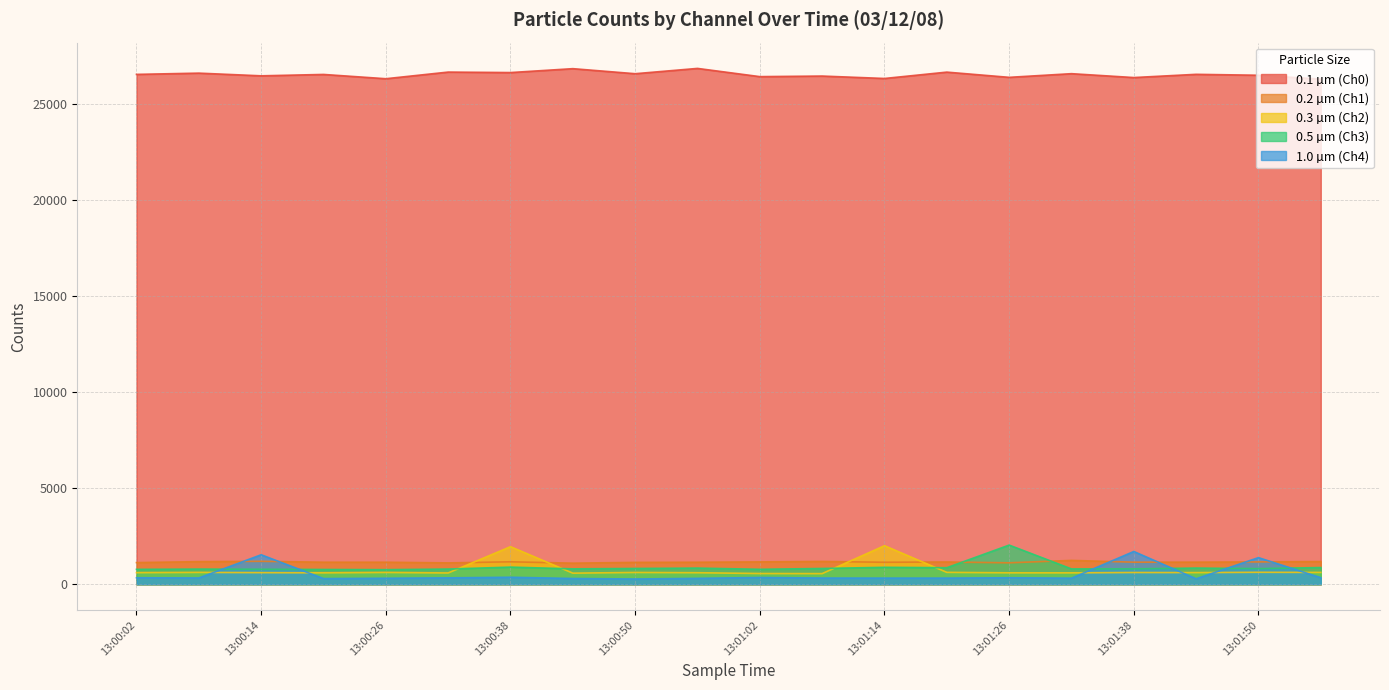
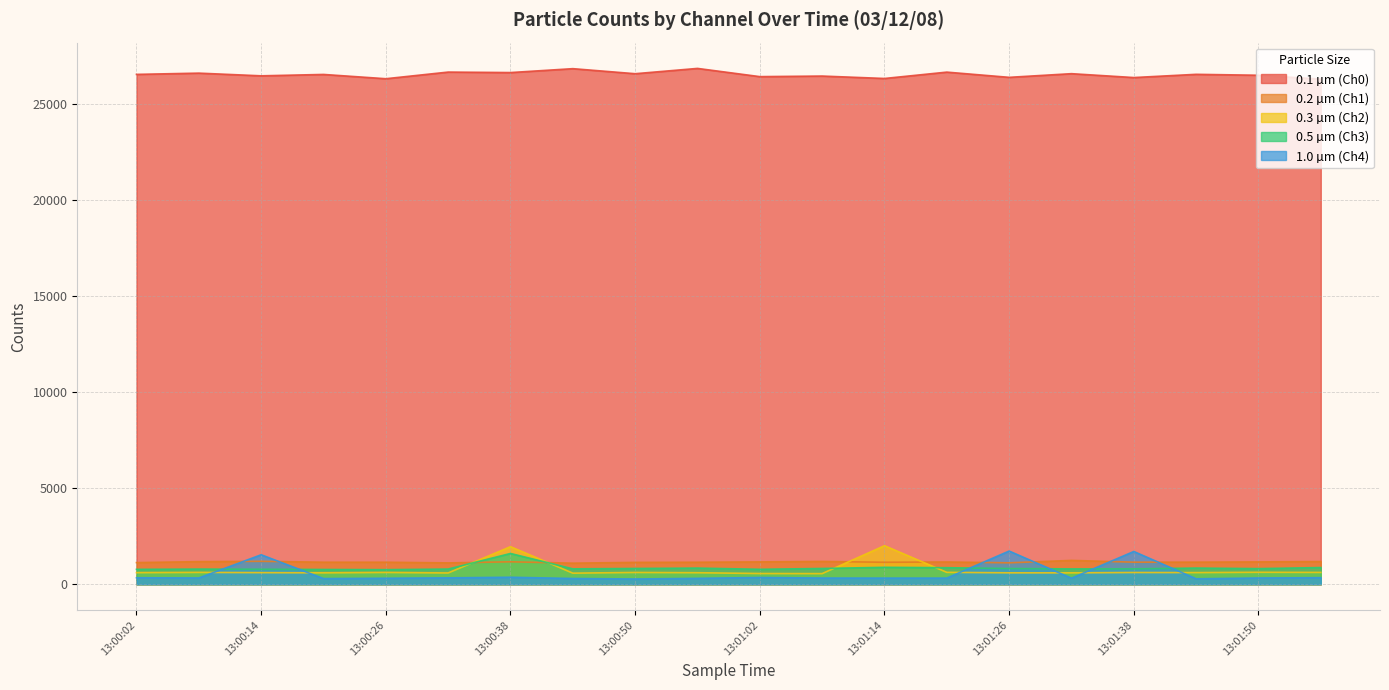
0.5 µm (Ch3), 13:00:38: 900 -> 1600
0.5 µm (Ch3), 13:01:26: 2000 -> 800
1.0 µm (Ch4), 13:01:26: 300 -> 1700
1.0 µm (Ch4), 13:01:50: 1400 -> 300
